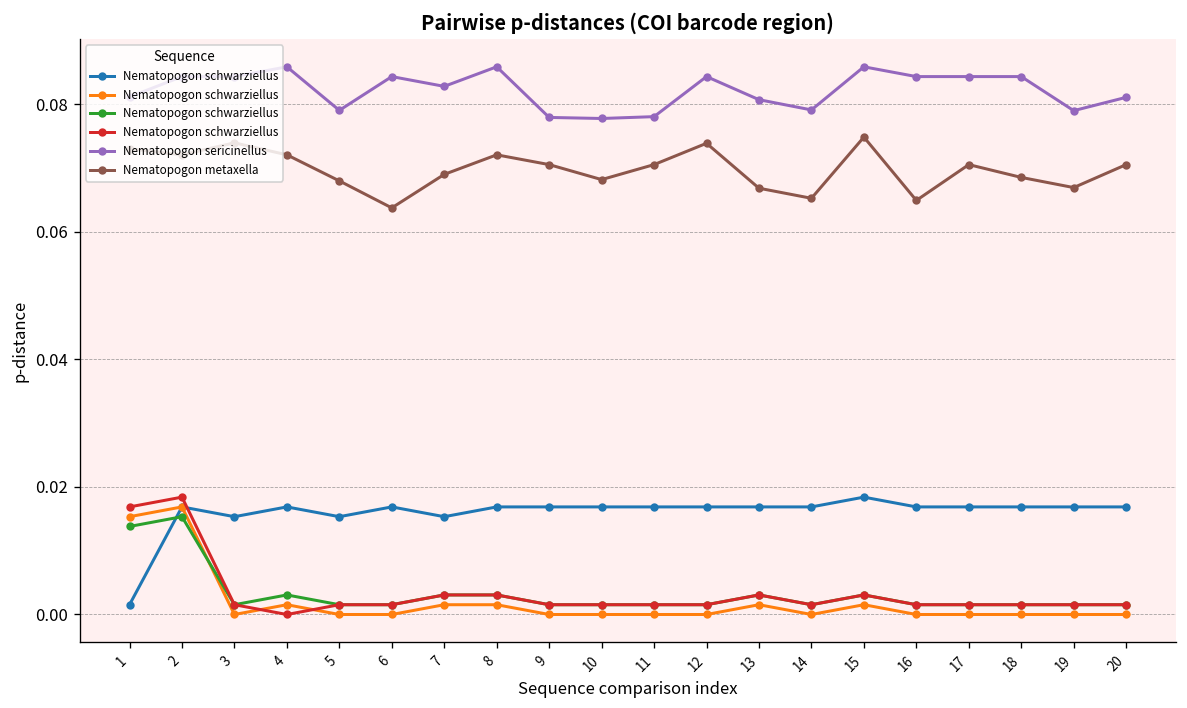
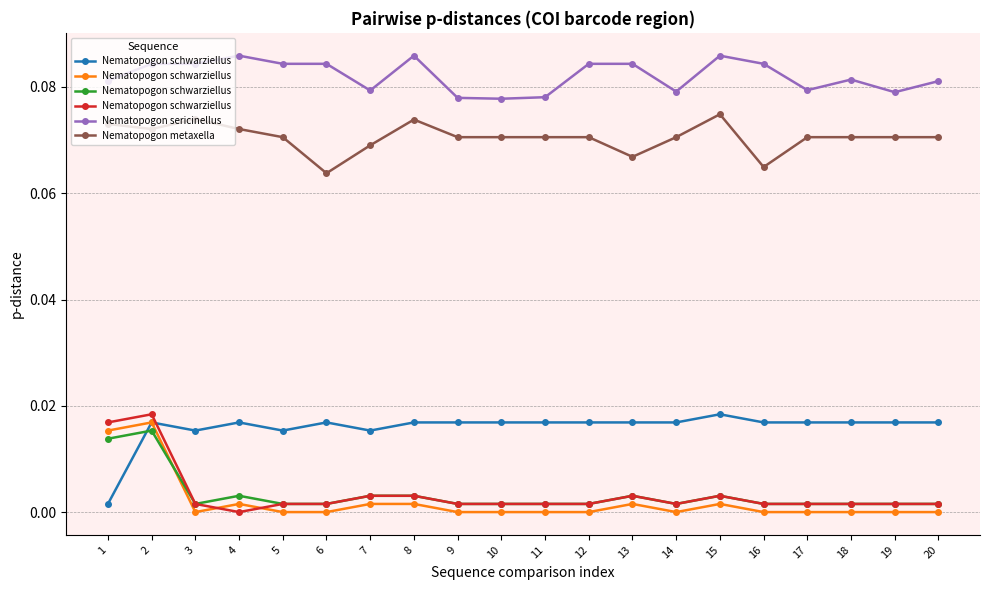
Nematopogon sericinellus, 5: 0.079 -> 0.084
Nematopogon metaxella, 5: 0.068 -> 0.071
Nematopogon sericinellus, 7: 0.083 -> 0.079
Nematopogon metaxella, 8: 0.072 -> 0.074
Nematopogon metaxella, 10: 0.068 -> 0.071
Nematopogon metaxella, 12: 0.074 -> 0.071
Nematopogon sericinellus, 13: 0.081 -> 0.084
Nematopogon metaxella, 14: 0.065 -> 0.071
Nematopogon sericinellus, 17: 0.084 -> 0.079
Nematopogon sericinellus, 18: 0.084 -> 0.081
Nematopogon metaxella, 18: 0.069 -> 0.071
Nematopogon metaxella, 19: 0.067 -> 0.071
